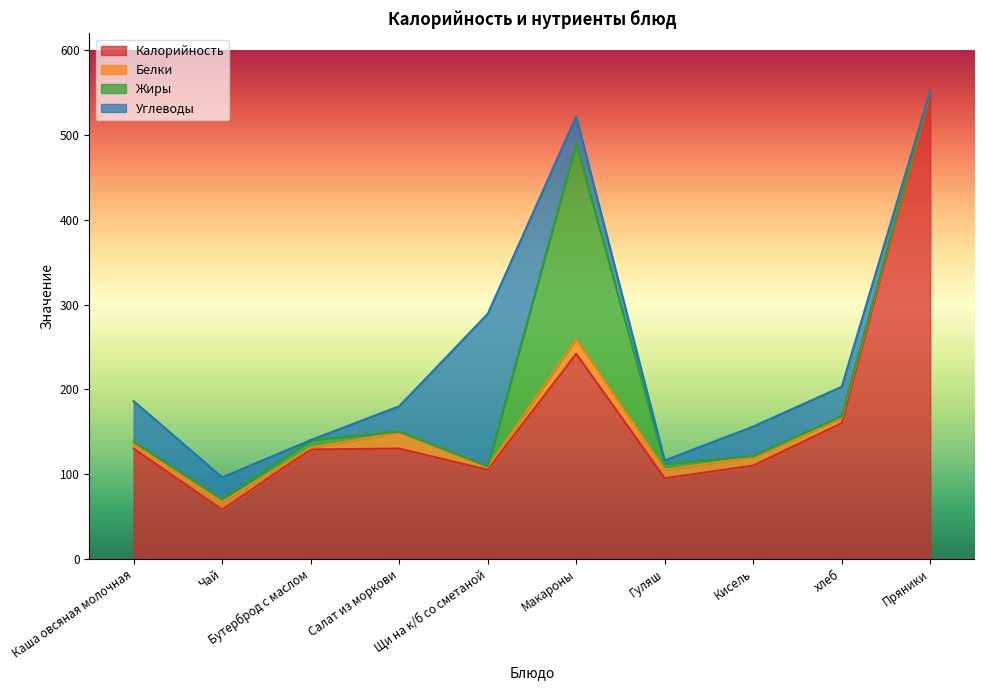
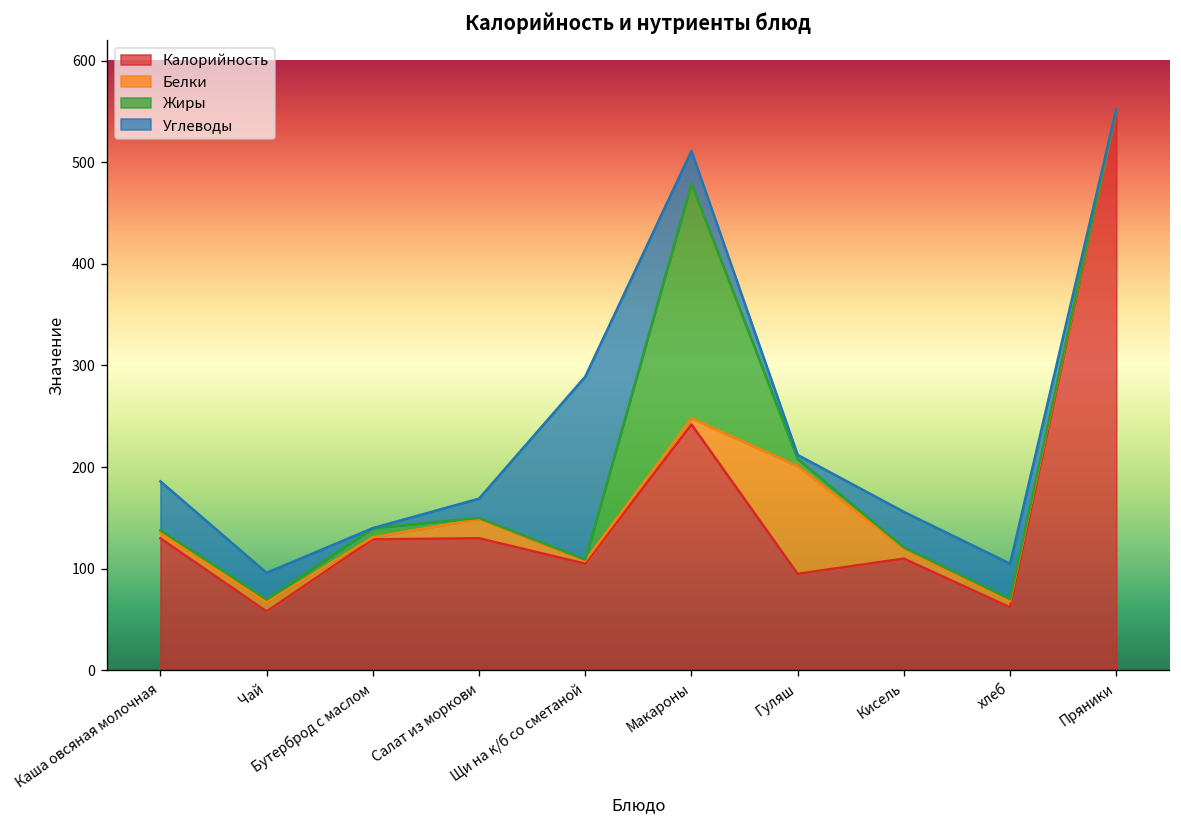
Углеводы, Салат из моркови: 30 -> 20
Белки, Макароны: 20 -> 10
Белки, Гуляш: 10 -> 110
Калорийность, хлеб: 160 -> 60
